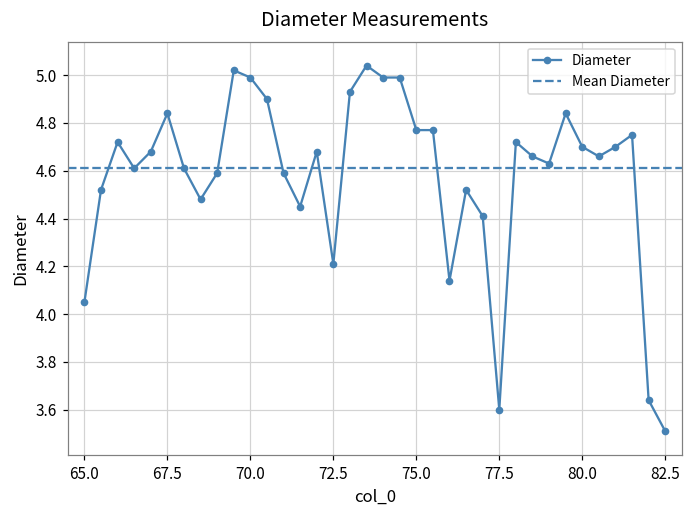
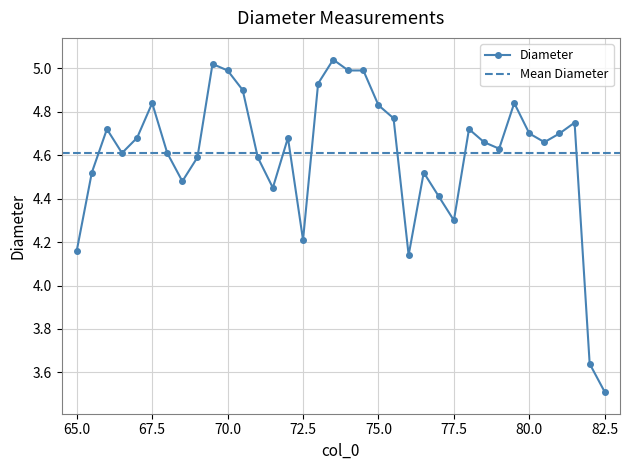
65.0: 4.05 -> 4.16
75.0: 4.77 -> 4.83
77.5: 3.6 -> 4.3
